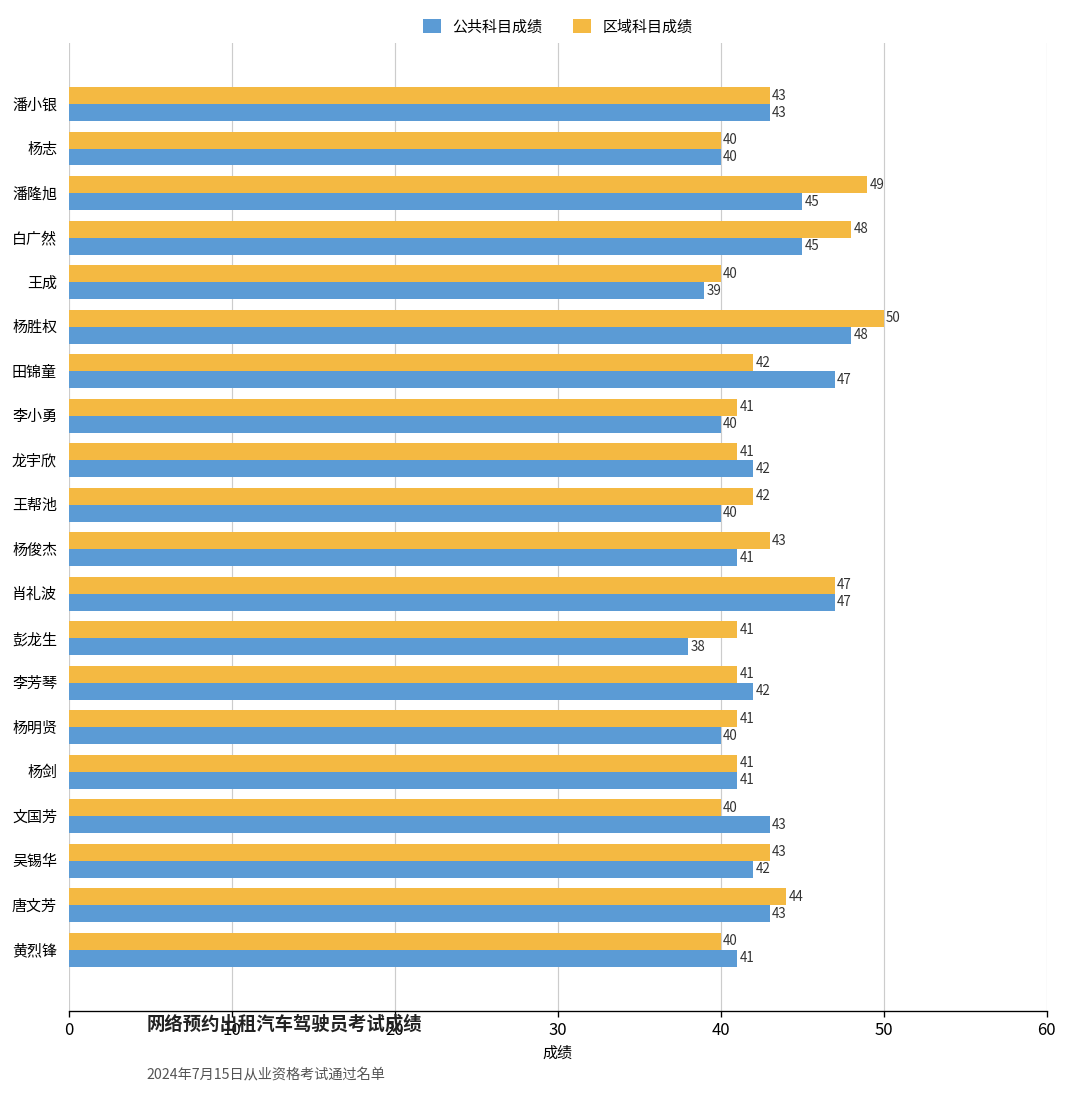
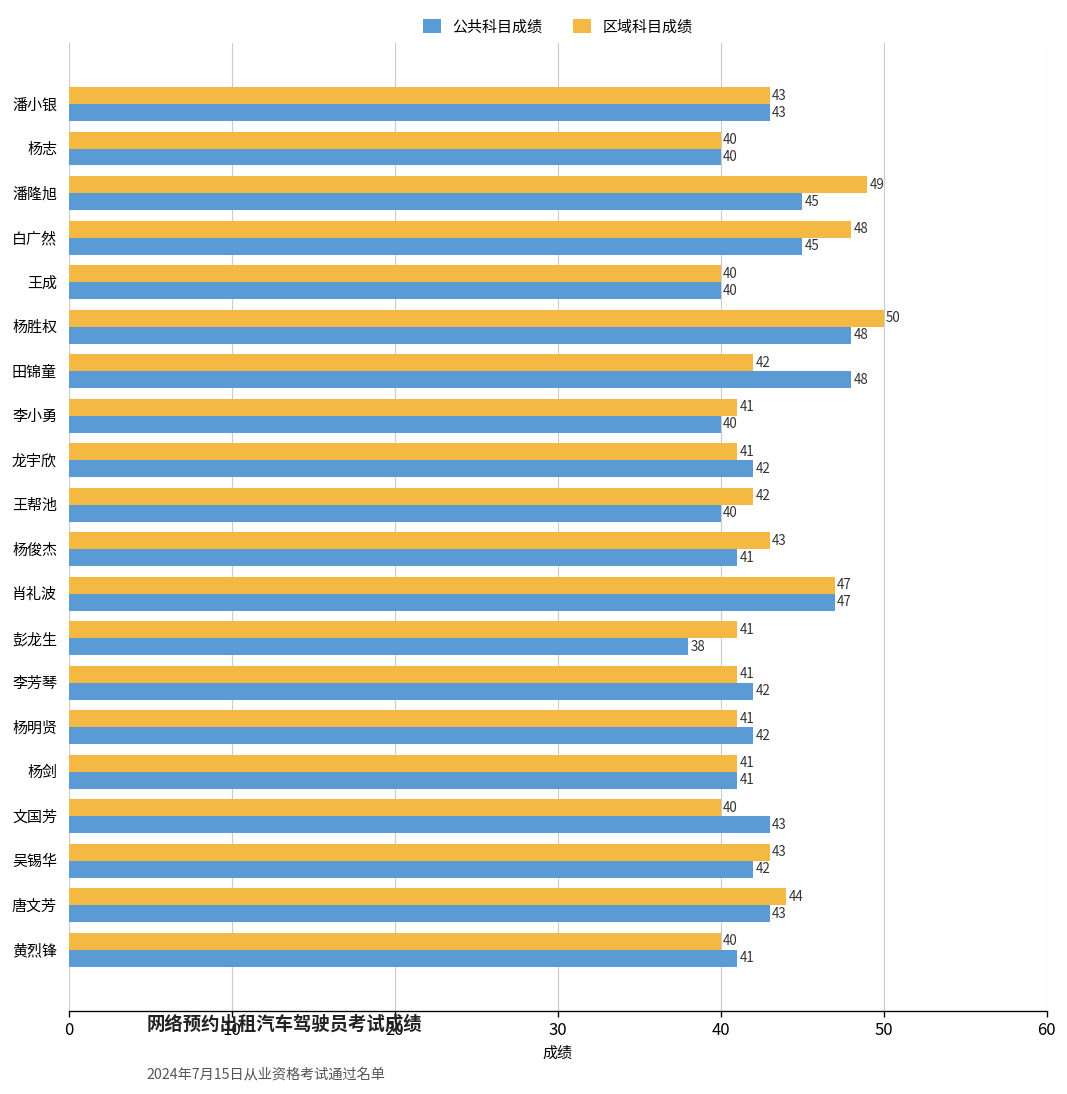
公共科目成绩, 王成: 39 -> 40
公共科目成绩, 田锦童: 47 -> 48
公共科目成绩, 杨明贤: 40 -> 42
